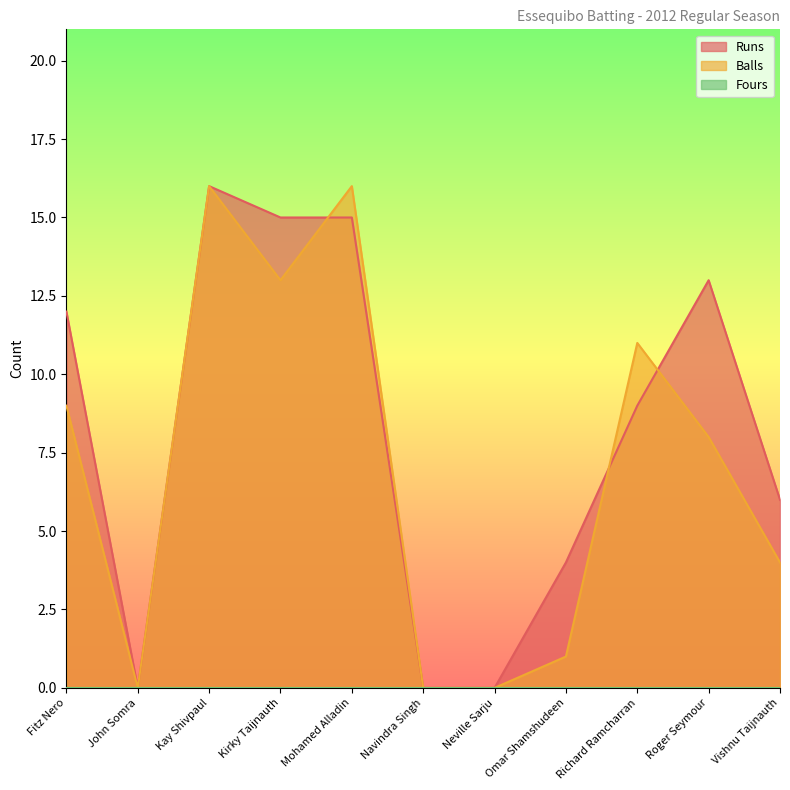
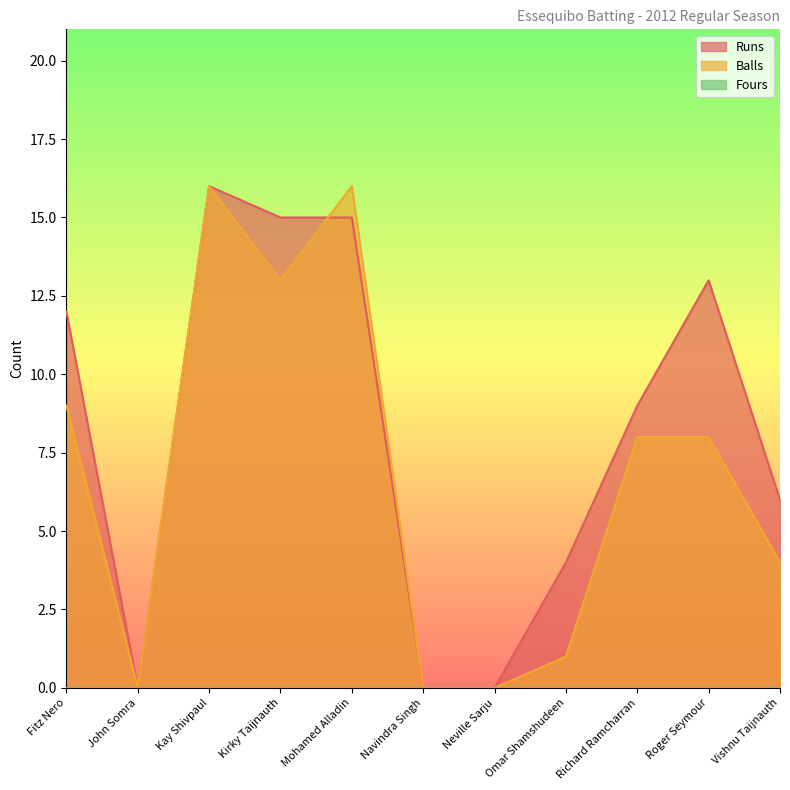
Balls, Richard Ramcharran: 11 -> 8
